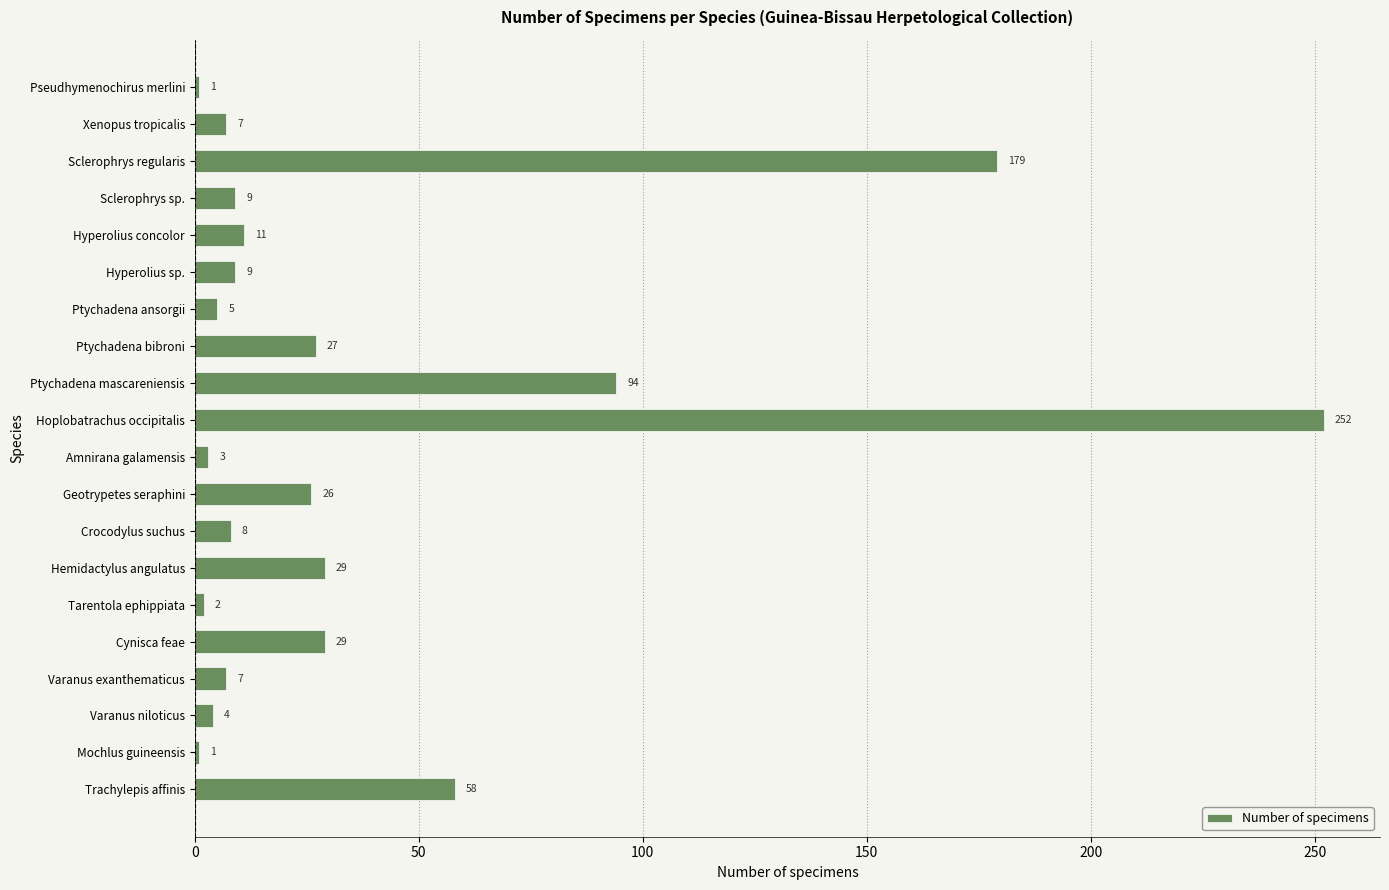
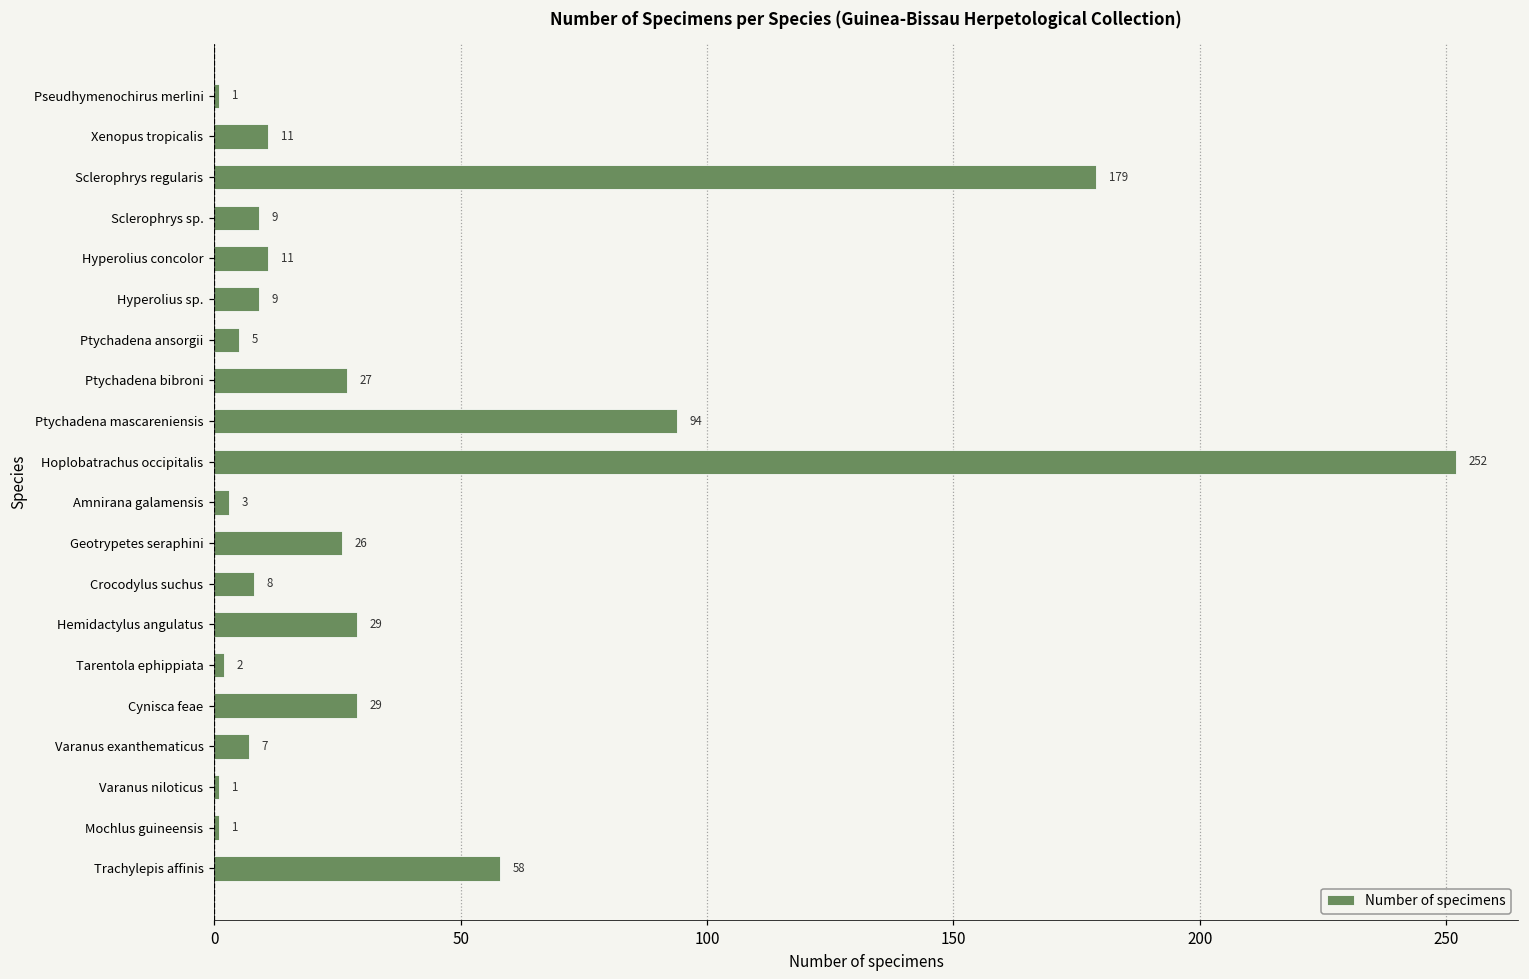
Xenopus tropicalis: 7 -> 11
Varanus niloticus: 4 -> 1
